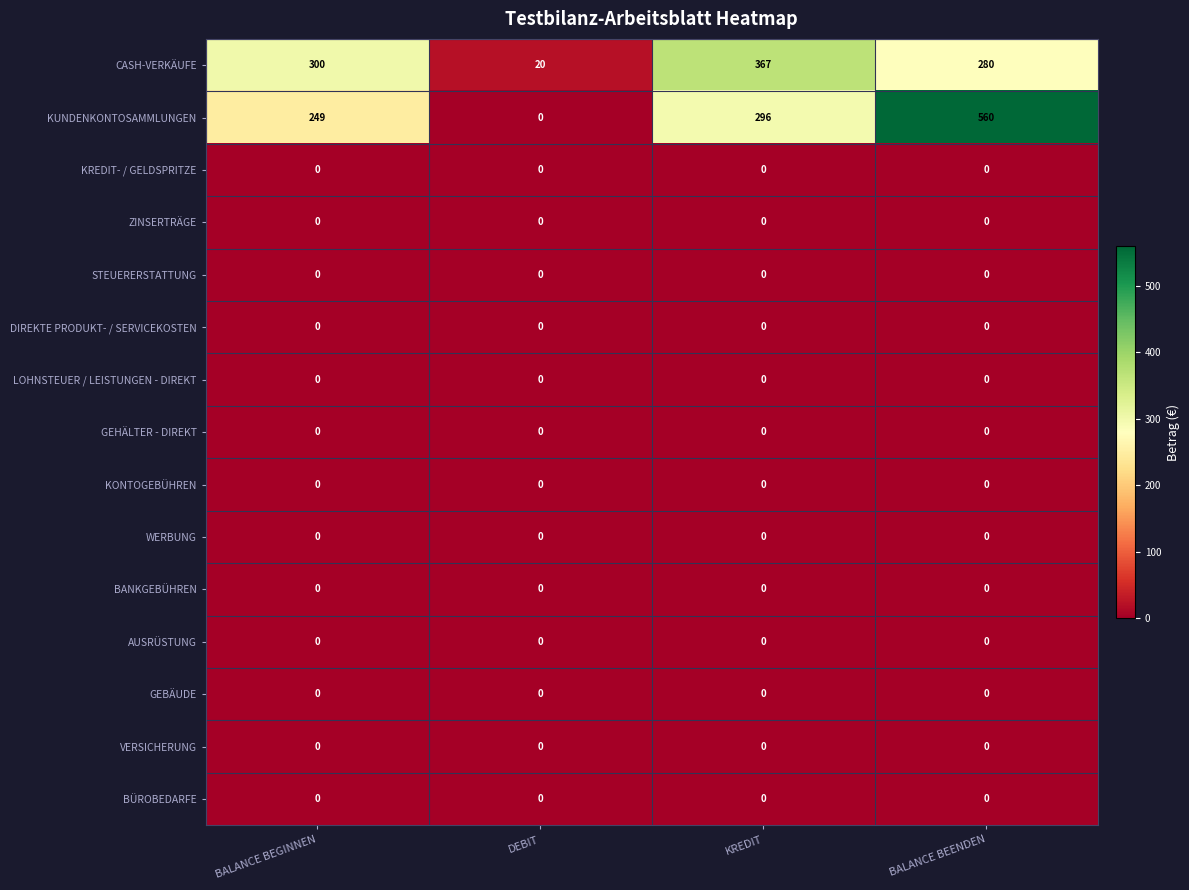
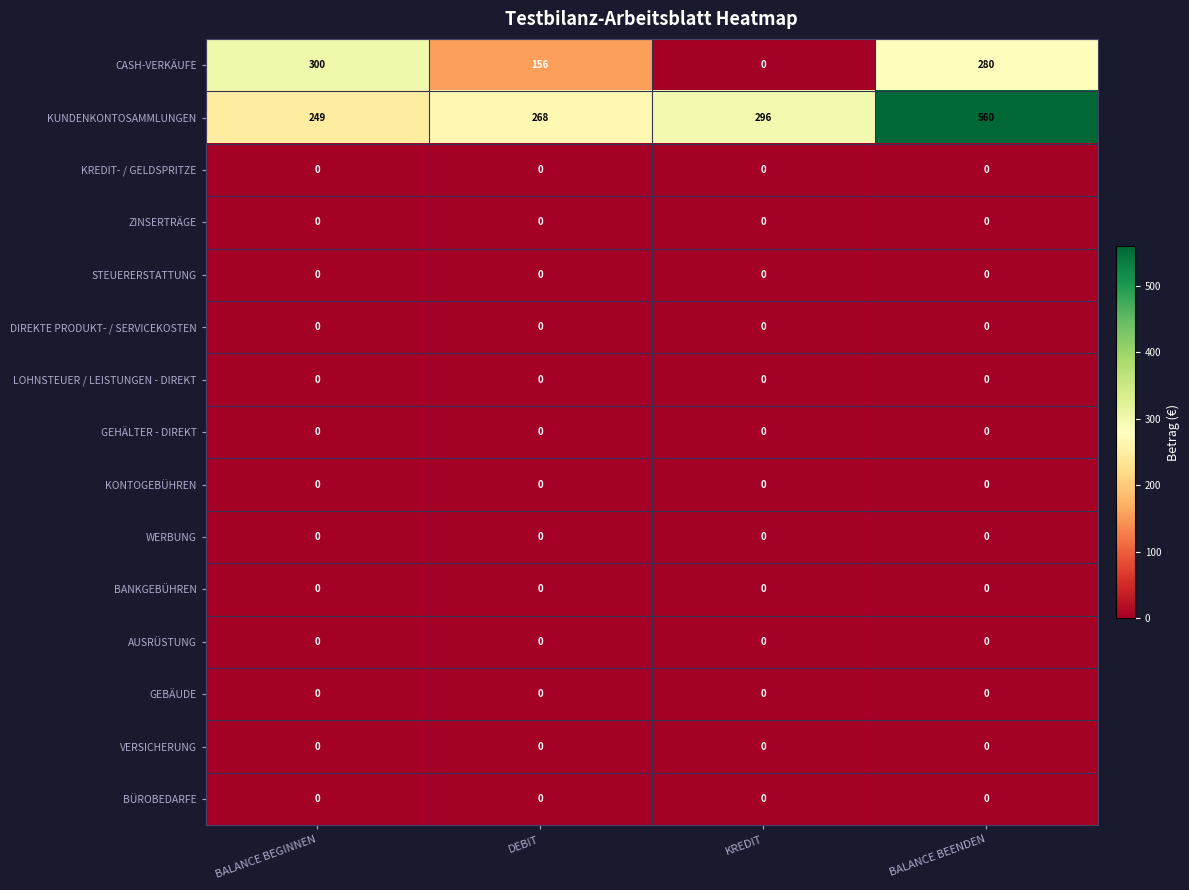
CASH-VERKÄUFE, DEBIT: 20 -> 156
CASH-VERKÄUFE, KREDIT: 367 -> 0
KUNDENKONTOSAMMLUNGEN, DEBIT: 0 -> 268
